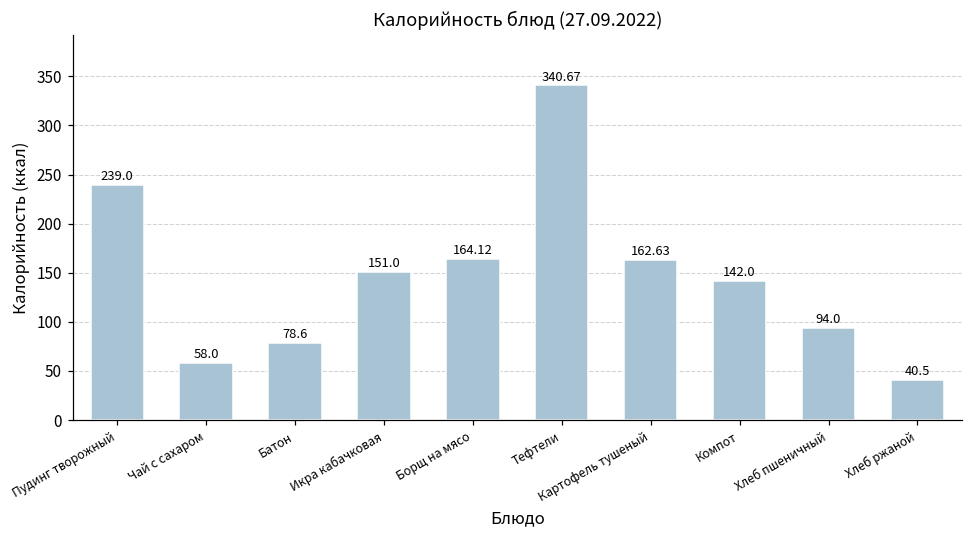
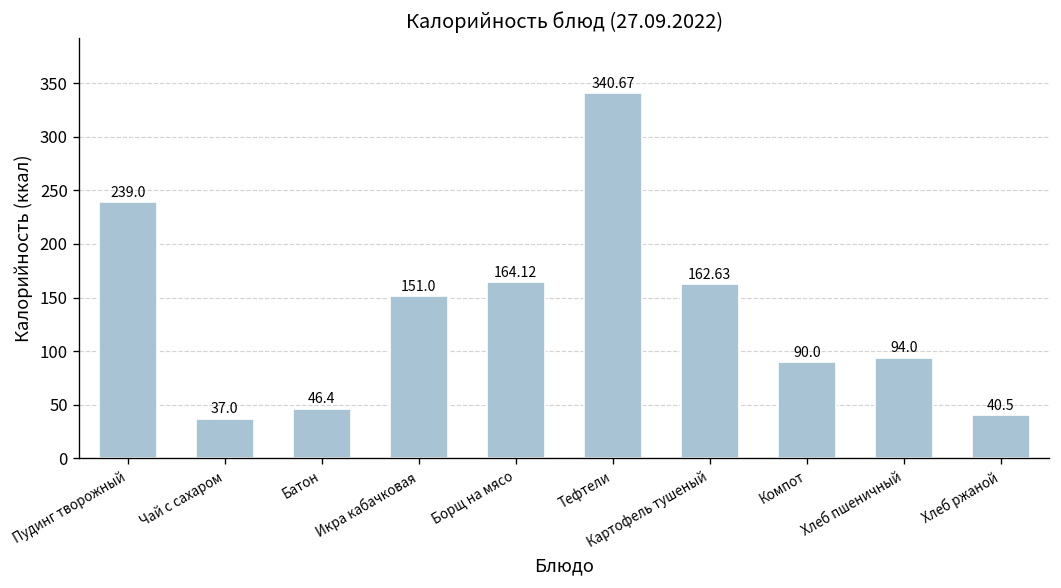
Чай с сахаром: 58.0 -> 37.0
Батон: 78.6 -> 46.4
Компот: 142.0 -> 90.0
